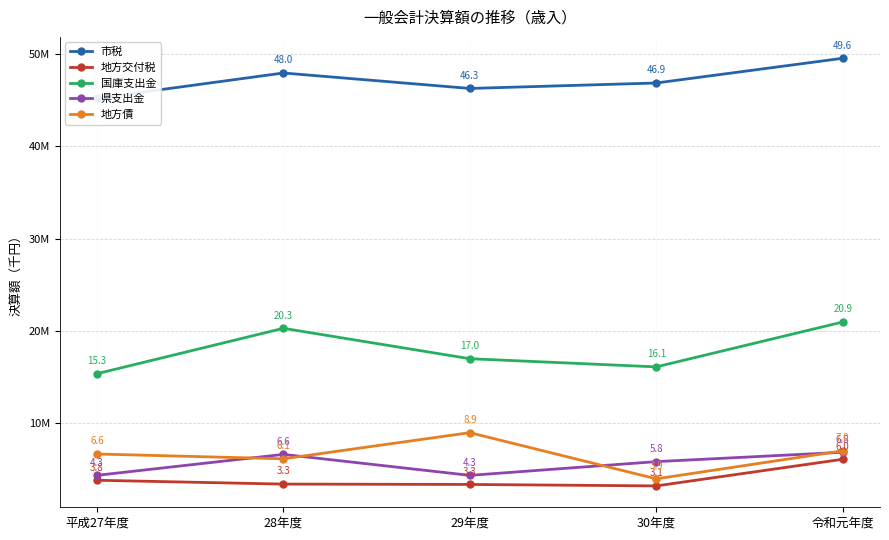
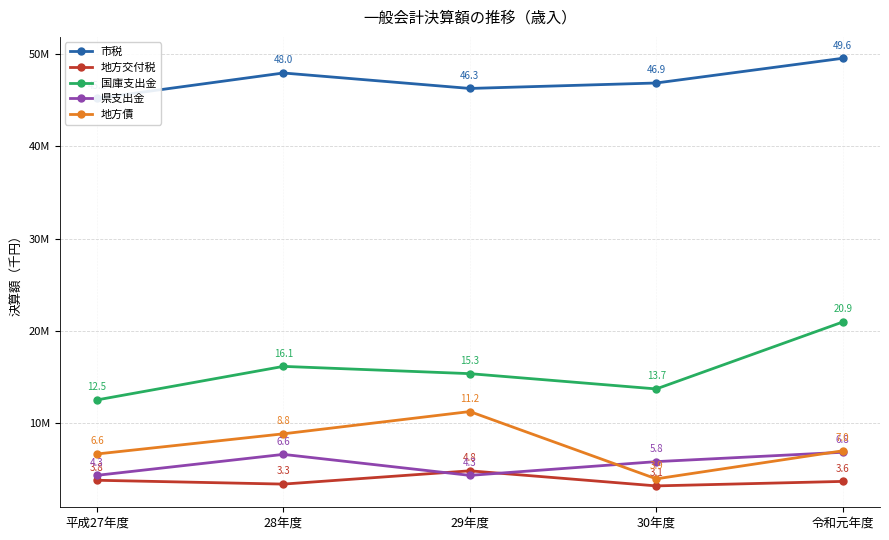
国庫支出金, 平成27年度: 15.3 -> 12.5
国庫支出金, 28年度: 20.3 -> 16.1
地方債, 28年度: 6.1 -> 8.8
地方交付税, 29年度: 3.3 -> 4.8
国庫支出金, 29年度: 17.0 -> 15.3
地方債, 29年度: 8.9 -> 11.2
国庫支出金, 30年度: 16.1 -> 13.7
地方交付税, 令和元年度: 6.0 -> 3.6
